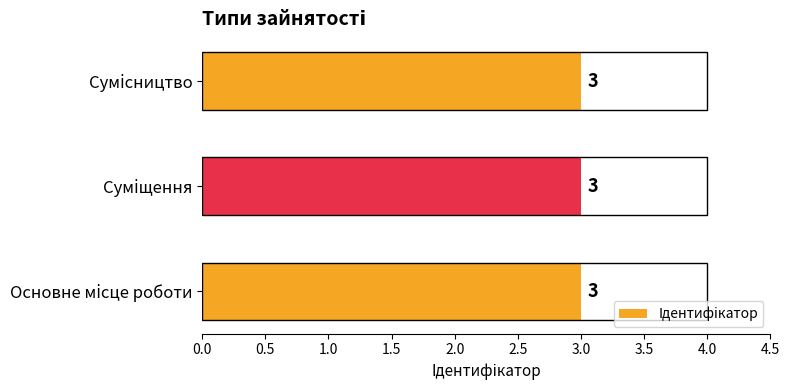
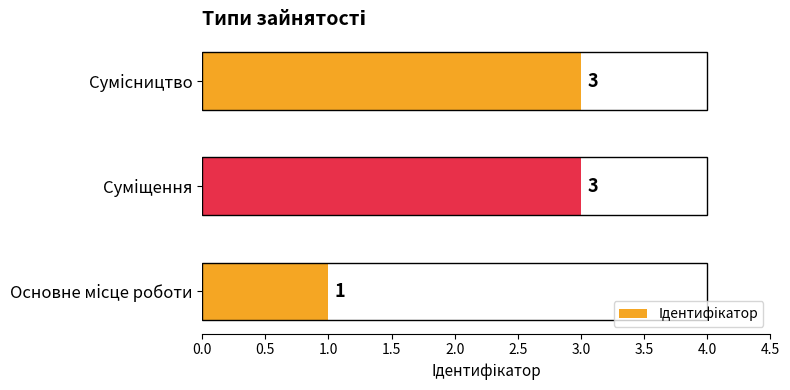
Основне місце роботи: 3 -> 1
